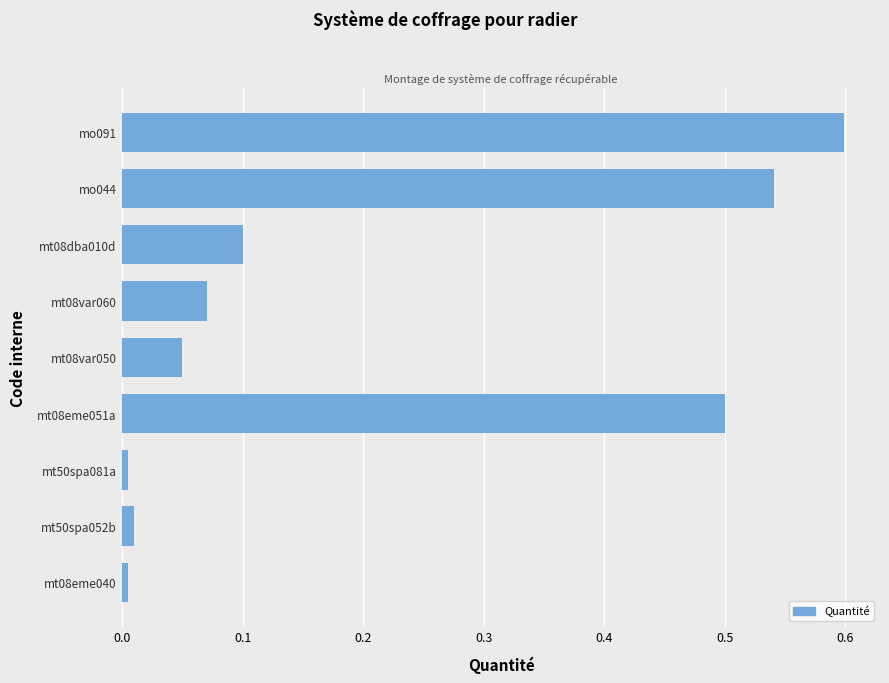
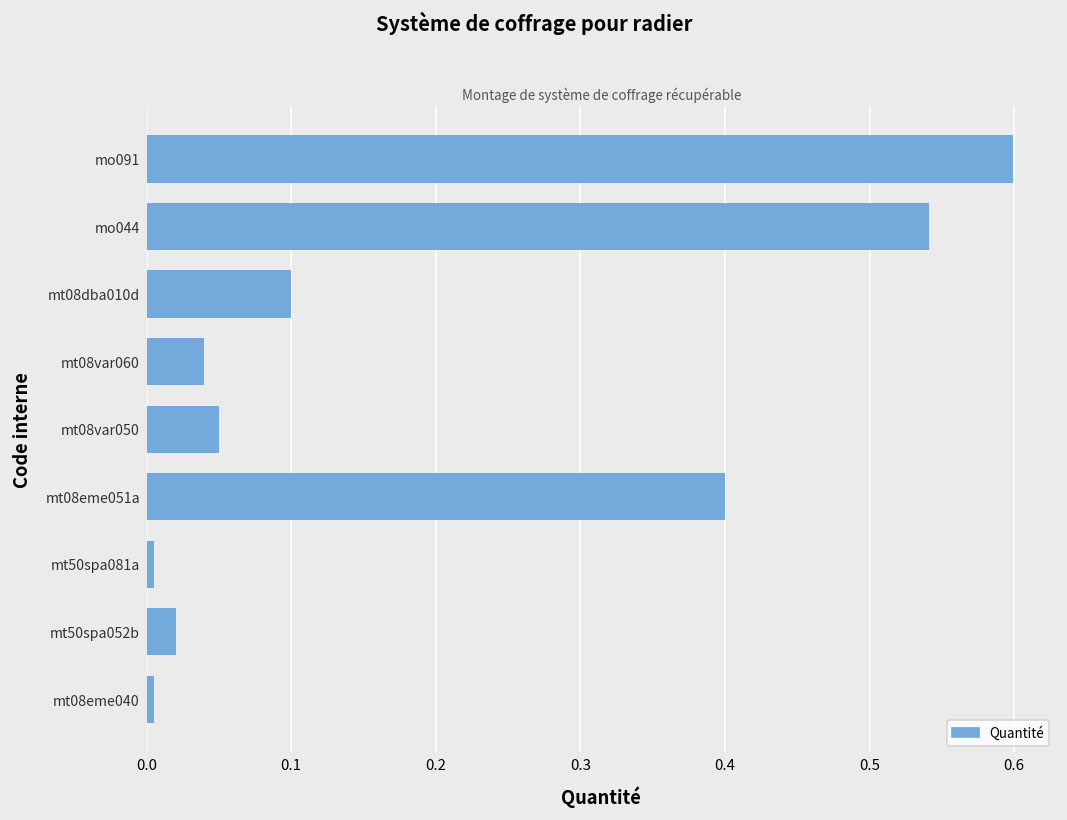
mt08var060: 0.07 -> 0.04
mt08eme051a: 0.5 -> 0.4
mt50spa052b: 0.01 -> 0.02
